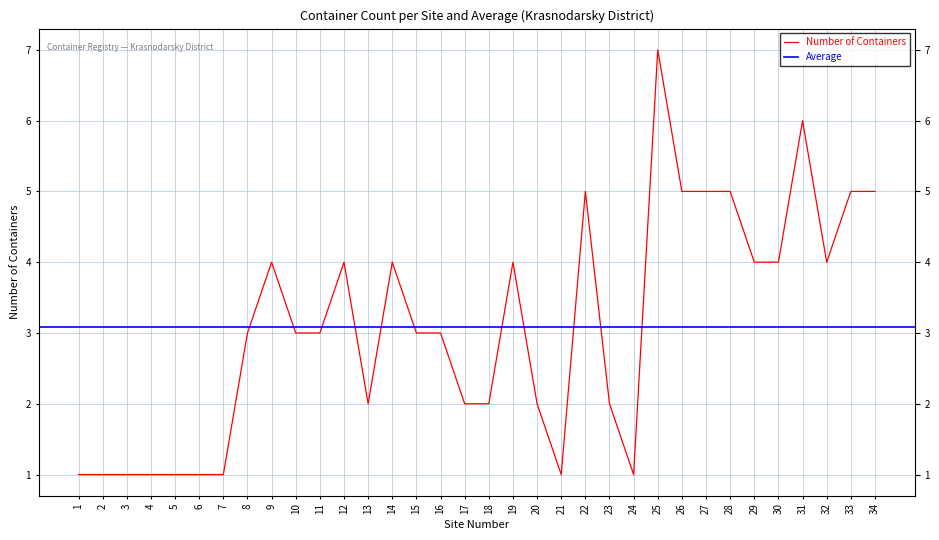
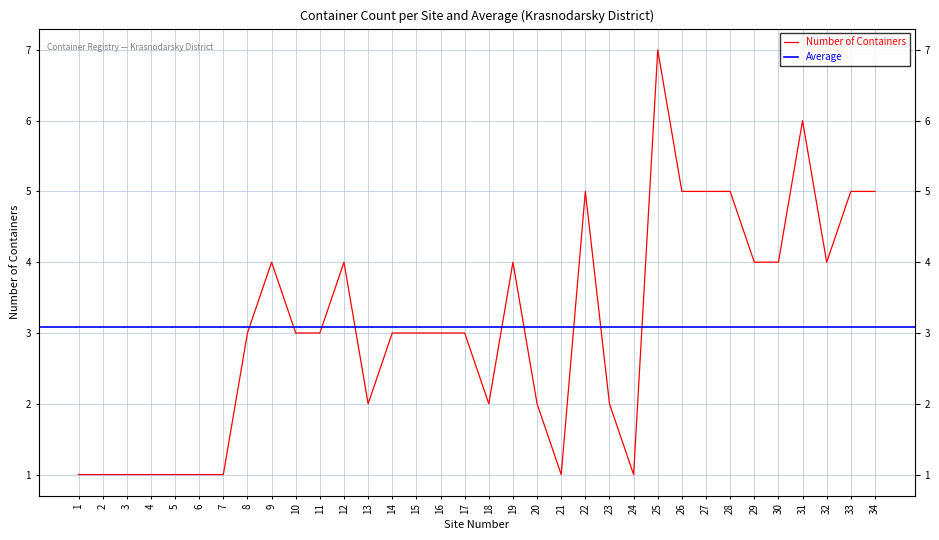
14: 4 -> 3
17: 2 -> 3
